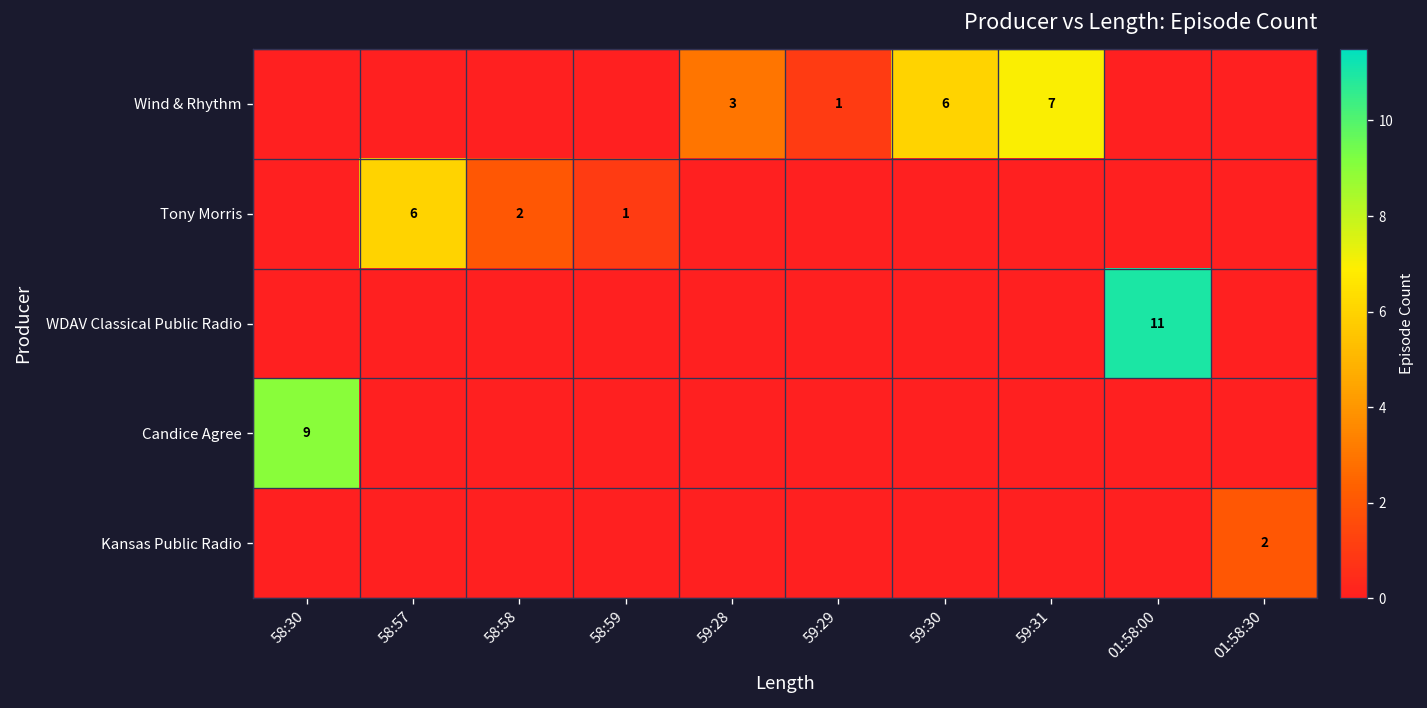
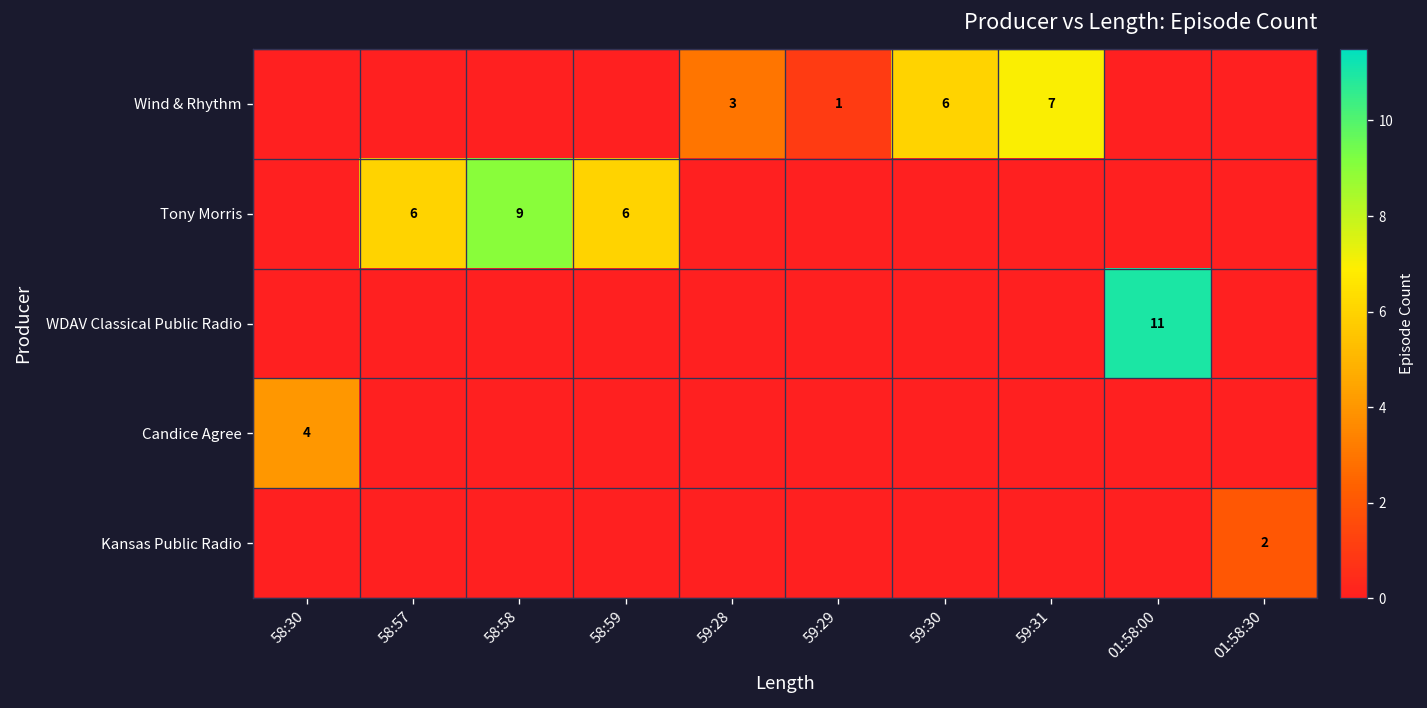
Tony Morris, 58:58: 2 -> 9
Tony Morris, 58:59: 1 -> 6
Candice Agree, 58:30: 9 -> 4
